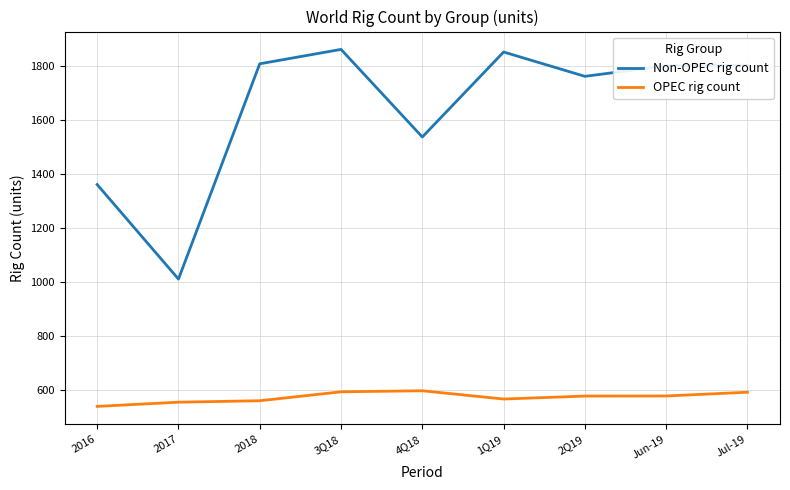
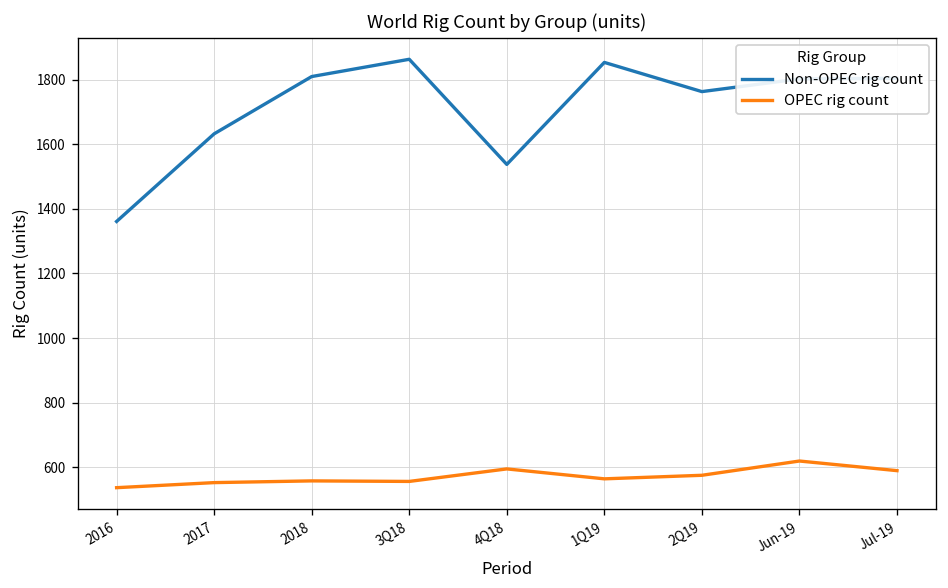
Non-OPEC rig count, 2017: 1010 -> 1630
OPEC rig count, 3Q18: 590 -> 560
OPEC rig count, Jun-19: 580 -> 620
